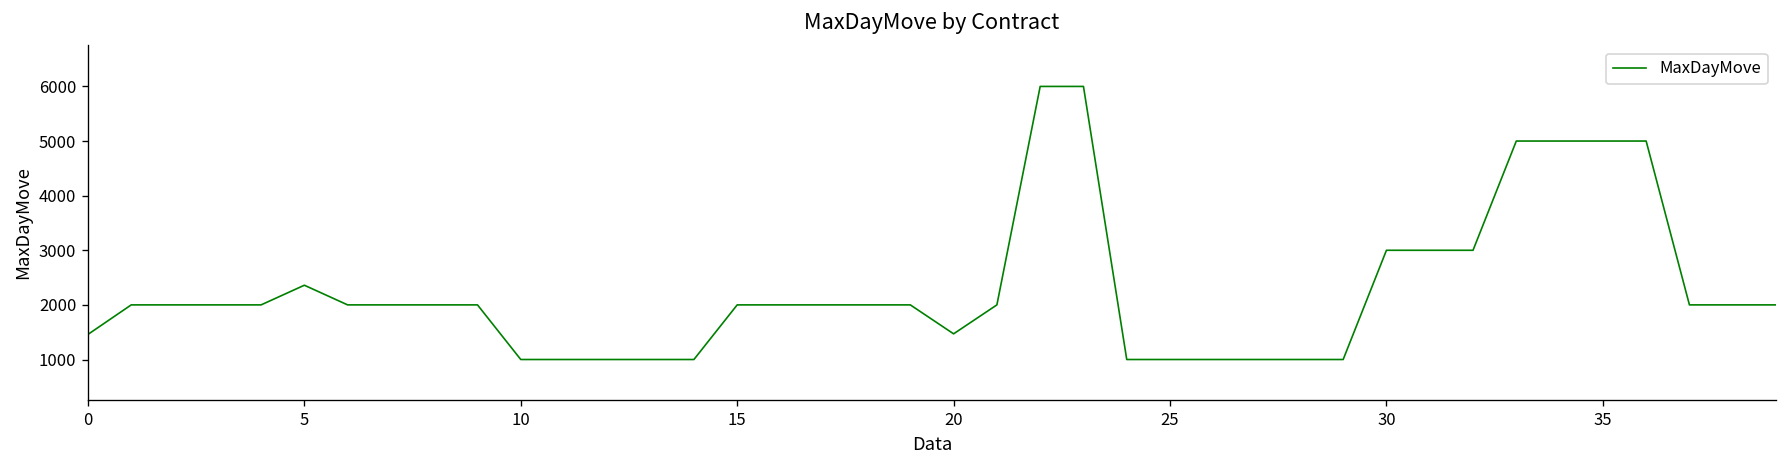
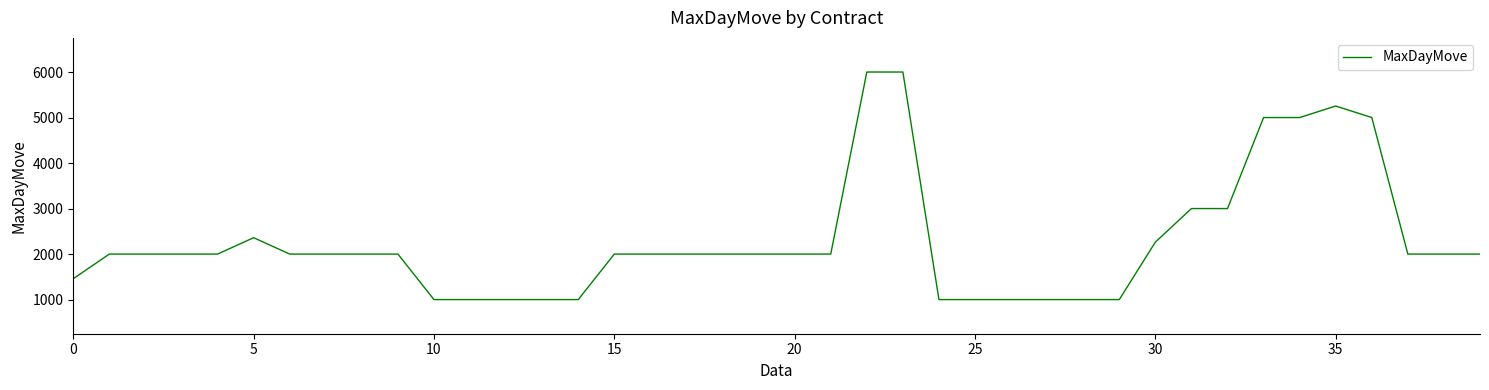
20: 1500 -> 2000
30: 3000 -> 2300
35: 5000 -> 5300
